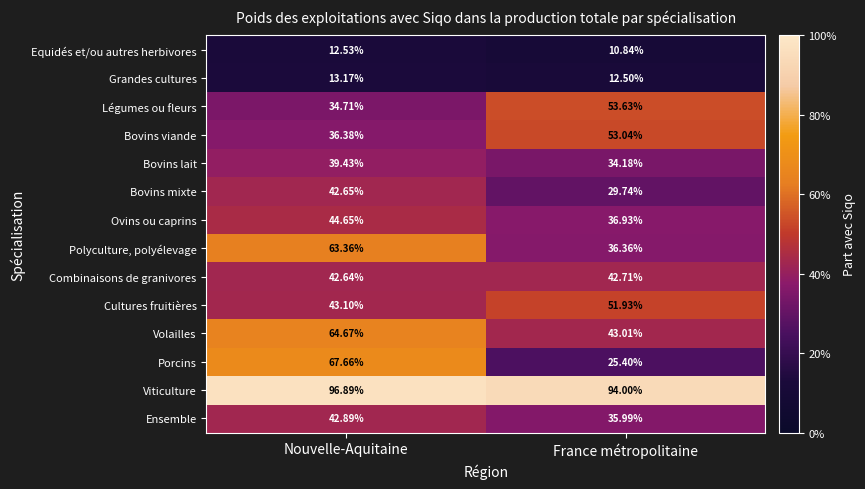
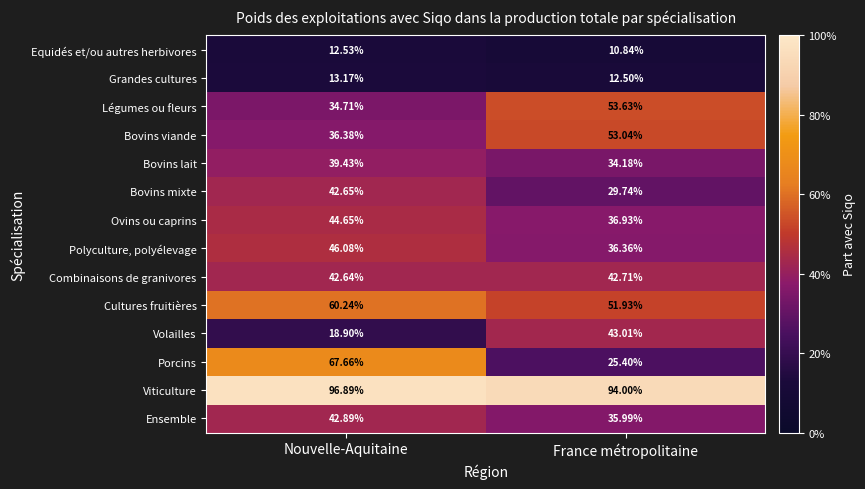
Polyculture, polyélevage, Nouvelle-Aquitaine: 63.36% -> 46.08%
Cultures fruitières, Nouvelle-Aquitaine: 43.10% -> 60.24%
Volailles, Nouvelle-Aquitaine: 64.67% -> 18.90%
